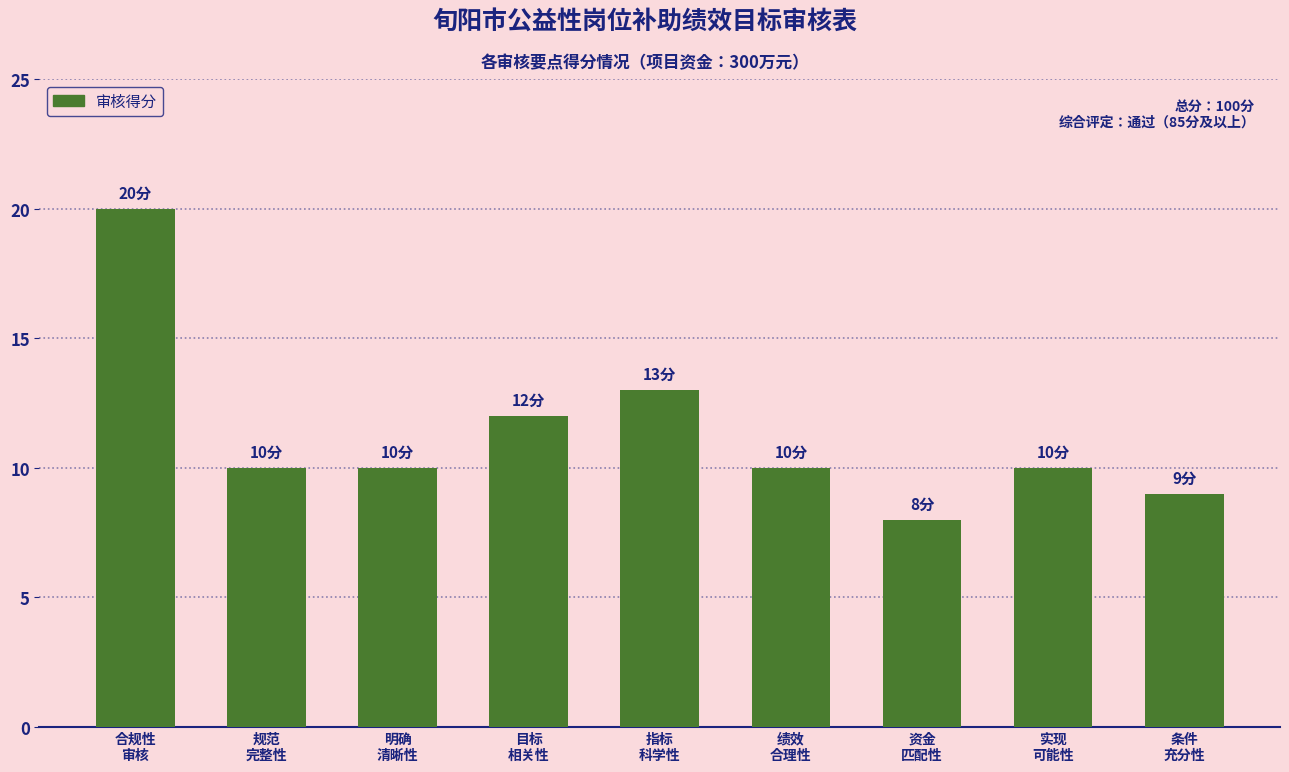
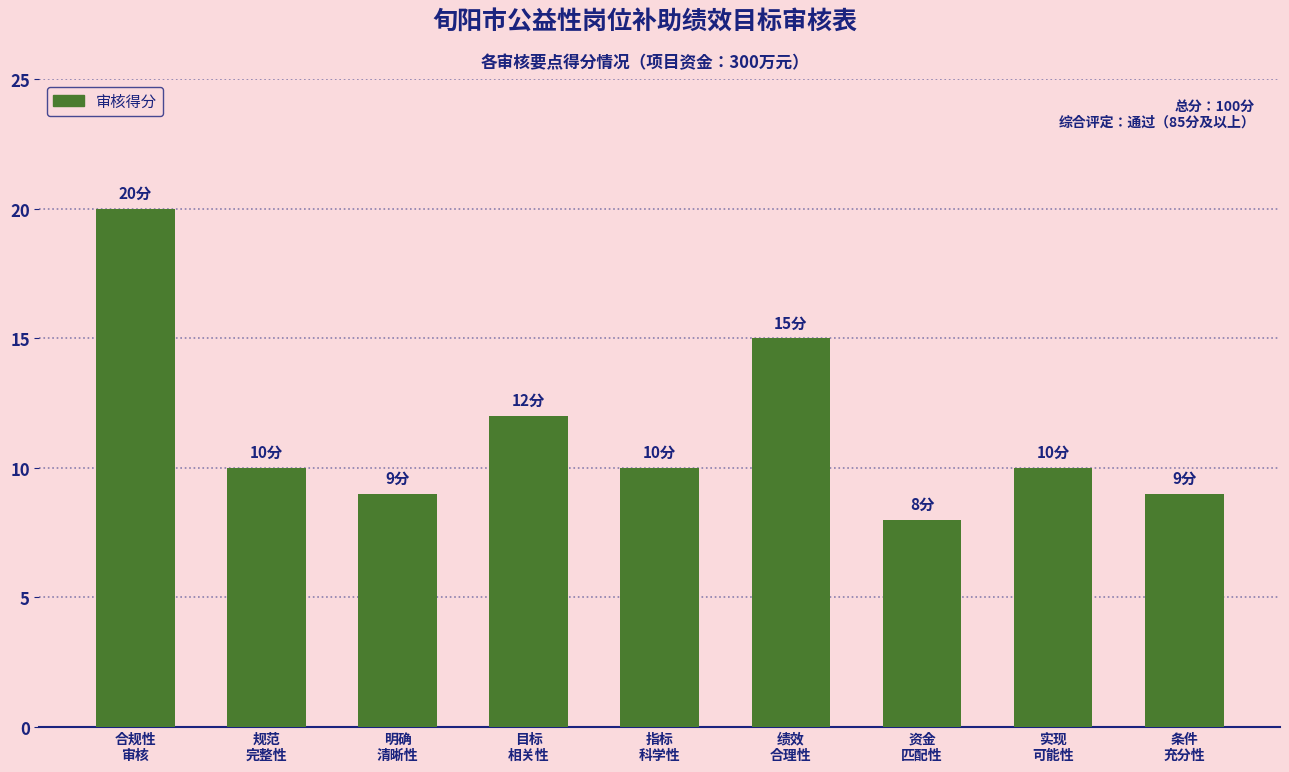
明确 清晰性: 10分 -> 9分
指标 科学性: 13分 -> 10分
绩效 合理性: 10分 -> 15分
